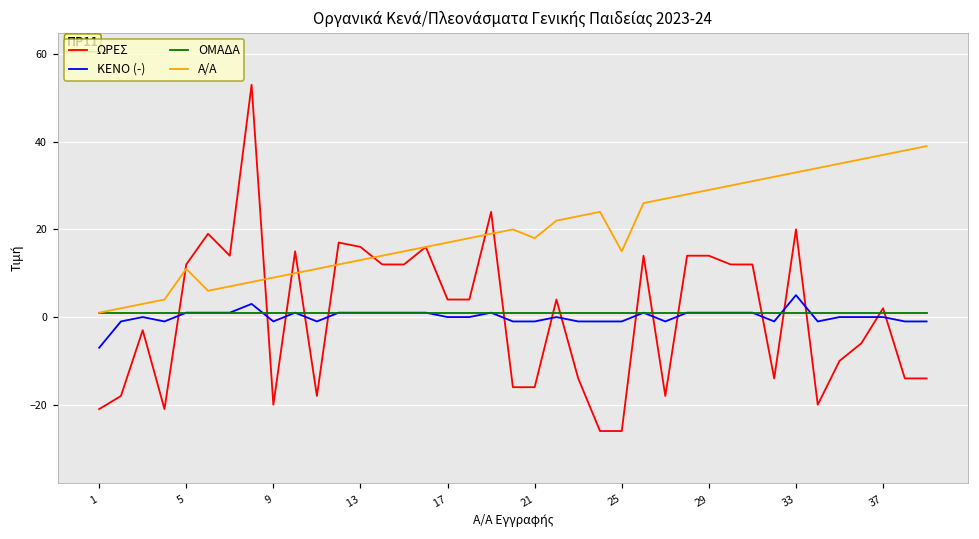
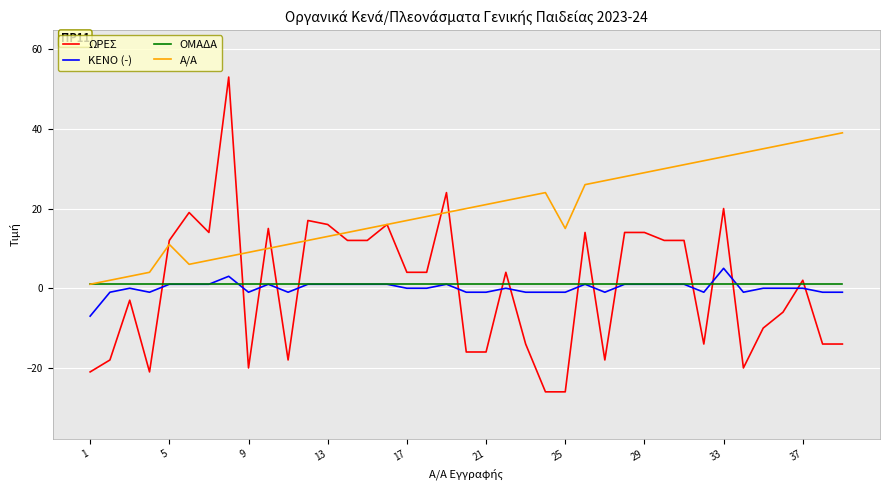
Α/Α, 21: 18 -> 21
